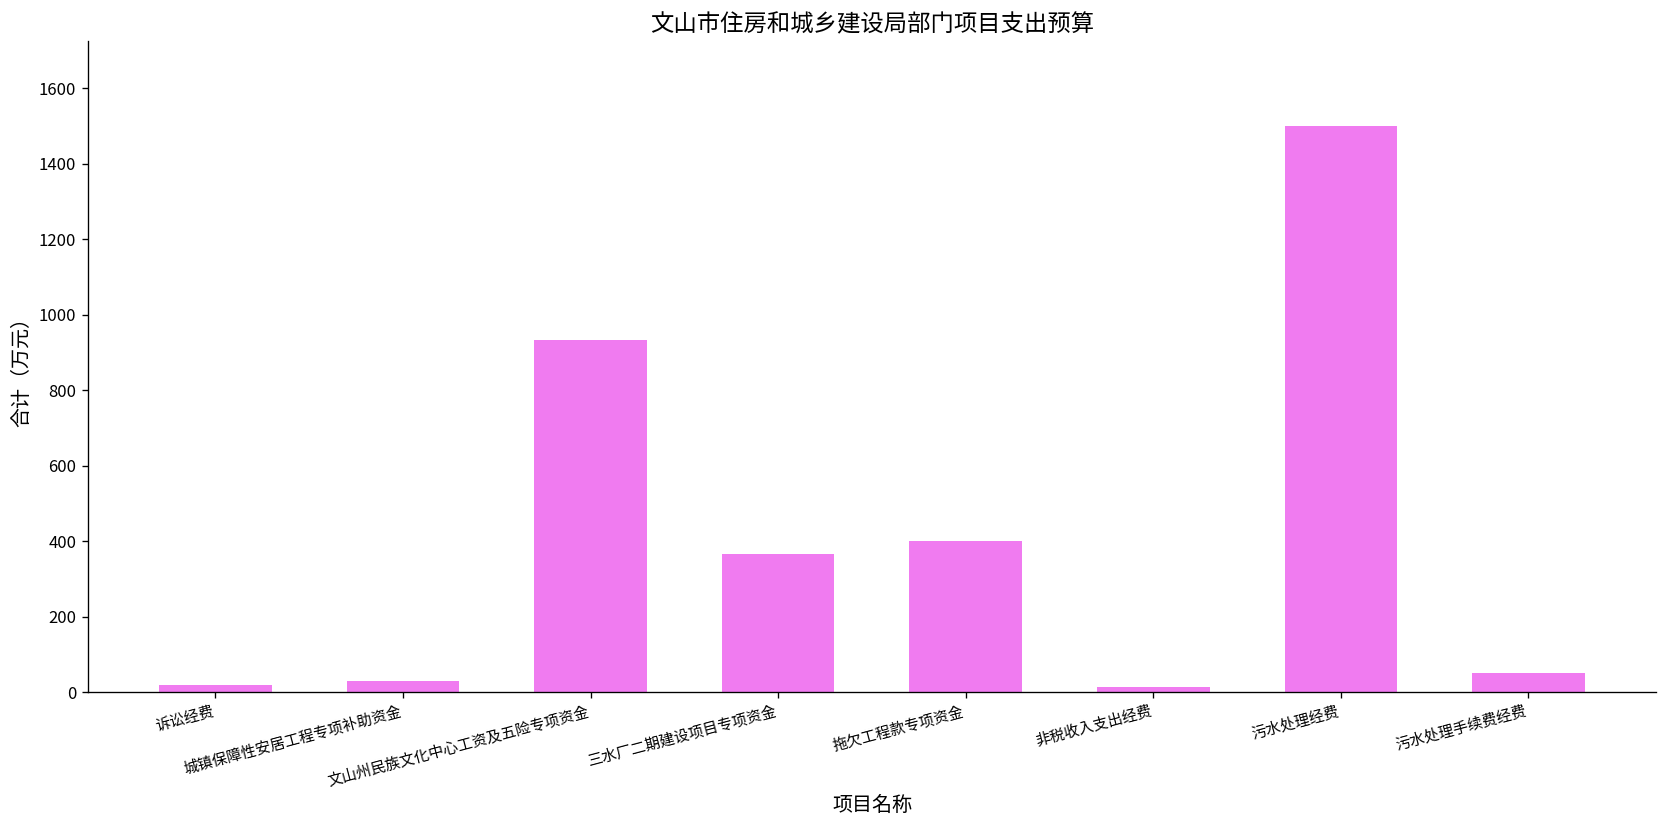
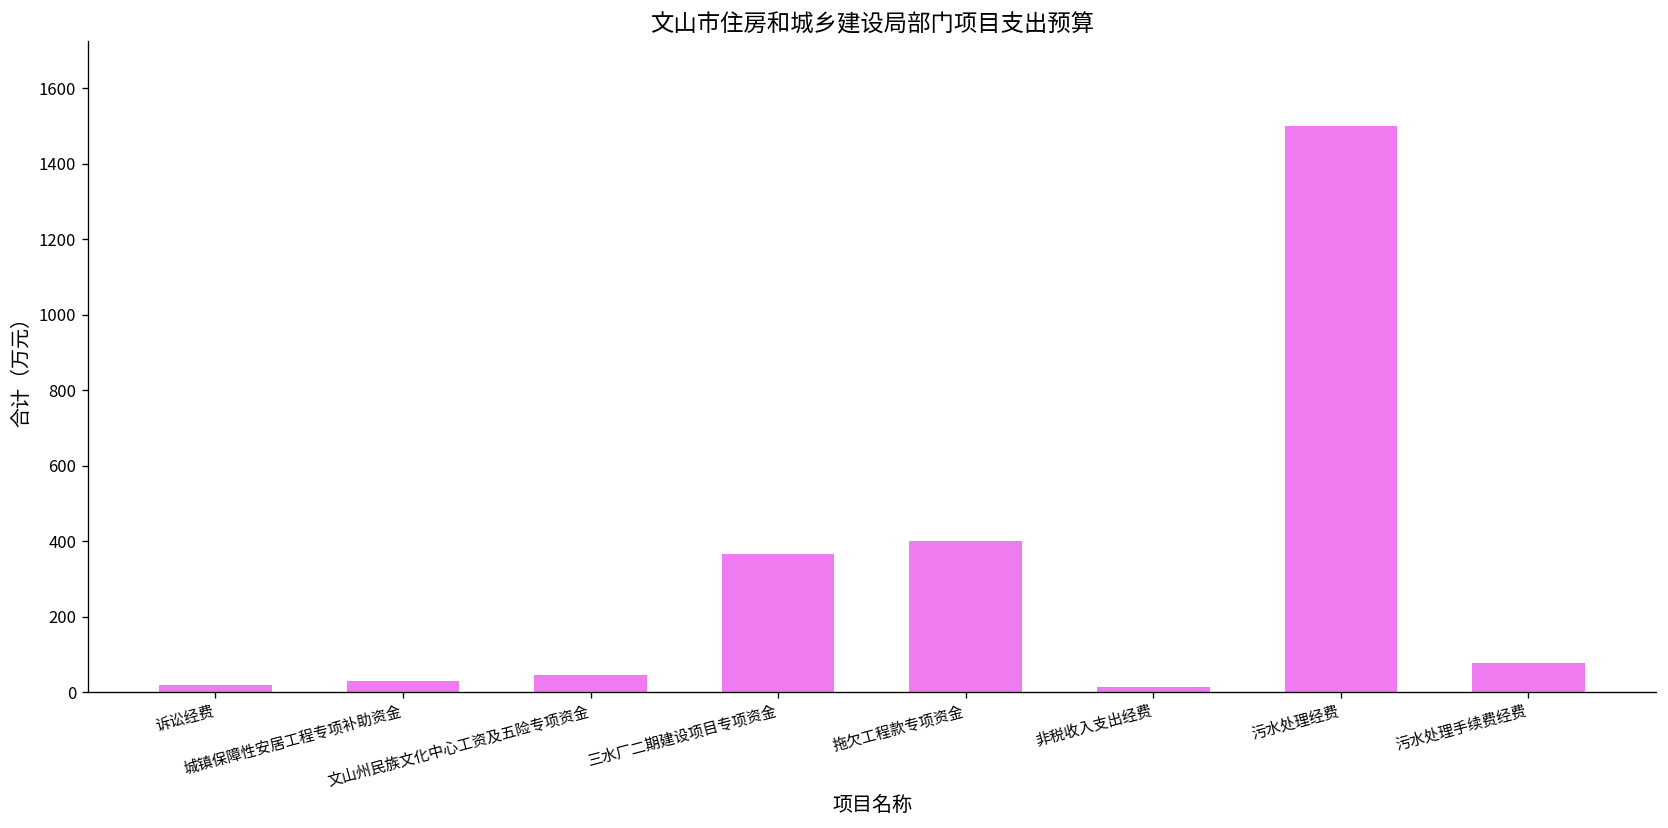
文山州民族文化中心工资及五险专项资金: 930 -> 40
污水处理手续费经费: 50 -> 80
